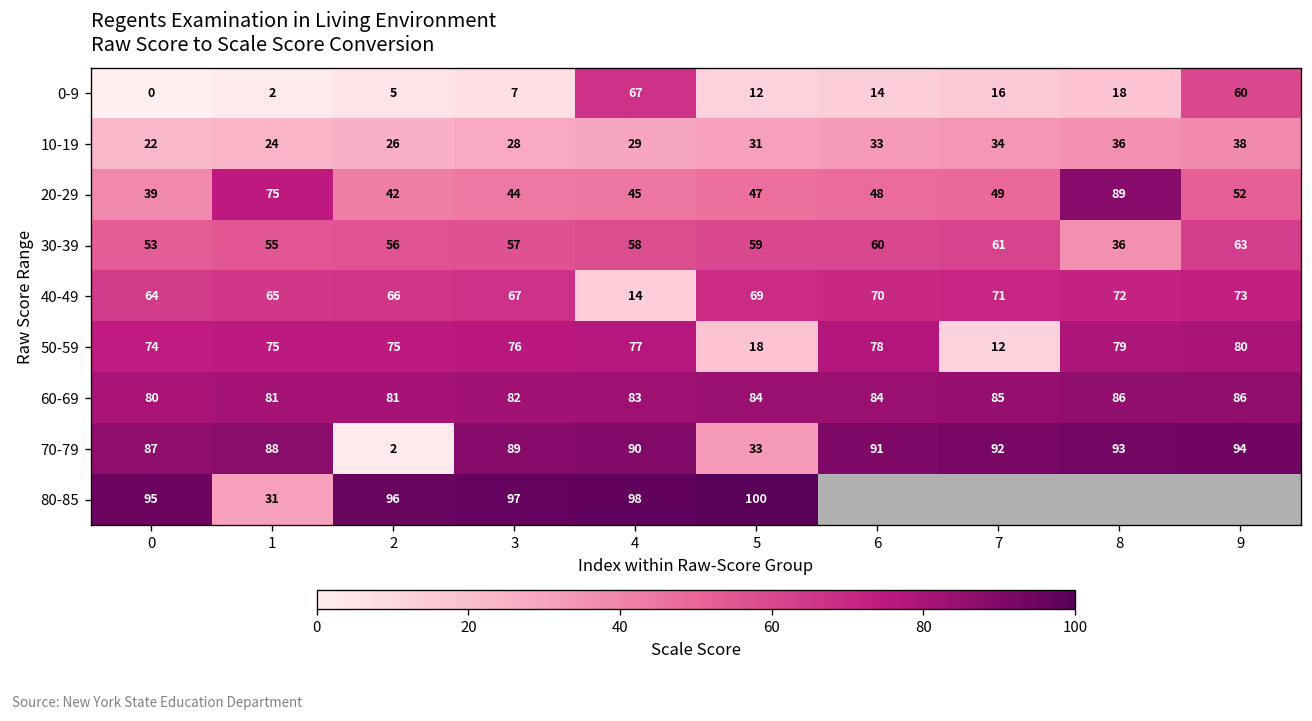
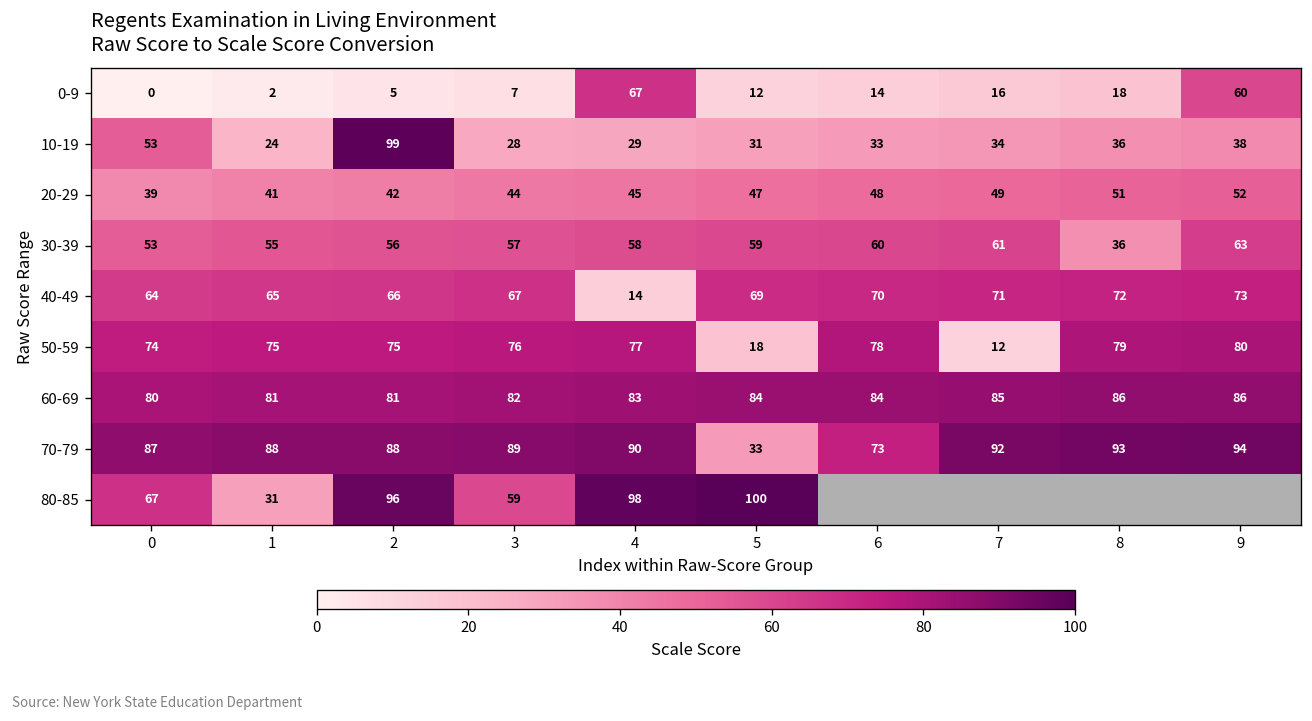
10-19, 0: 22 -> 53
10-19, 2: 26 -> 99
20-29, 1: 75 -> 41
20-29, 8: 89 -> 51
70-79, 2: 2 -> 88
70-79, 6: 91 -> 73
80-85, 0: 95 -> 67
80-85, 3: 97 -> 59
